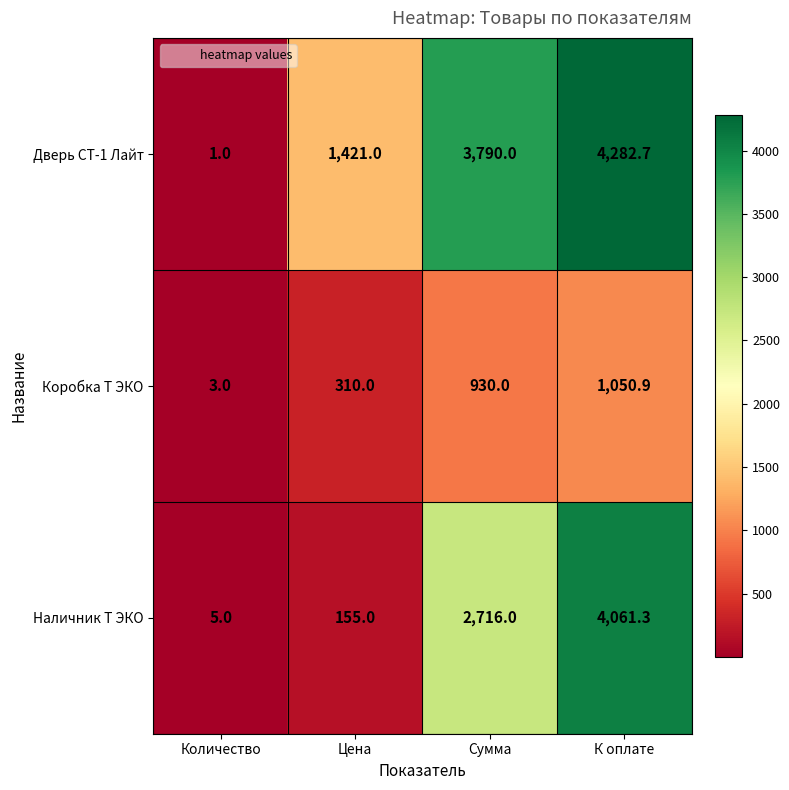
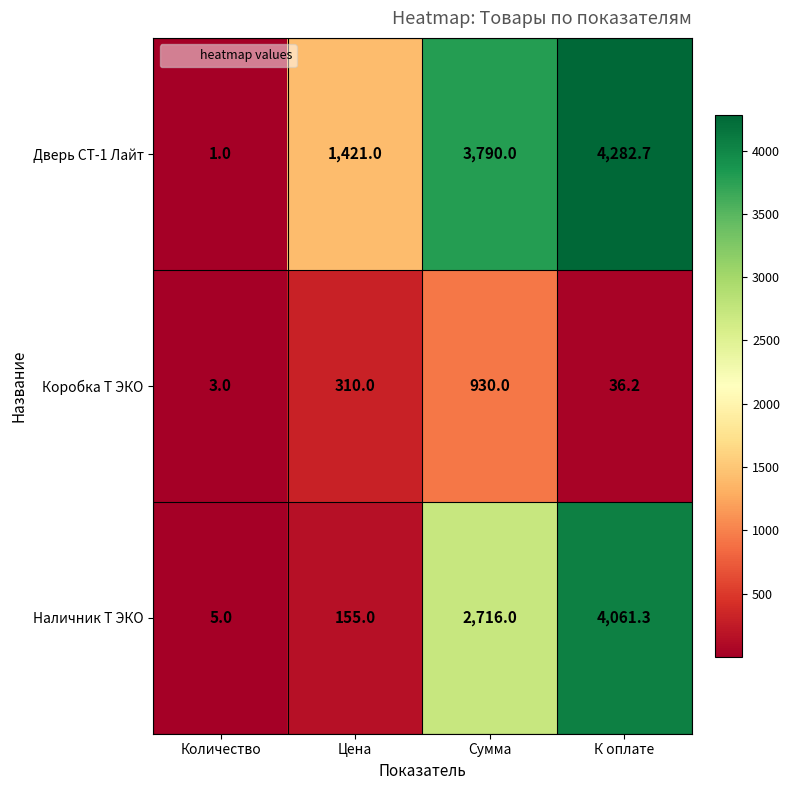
Коробка Т ЭКО, К оплате: 1,050.9 -> 36.2
